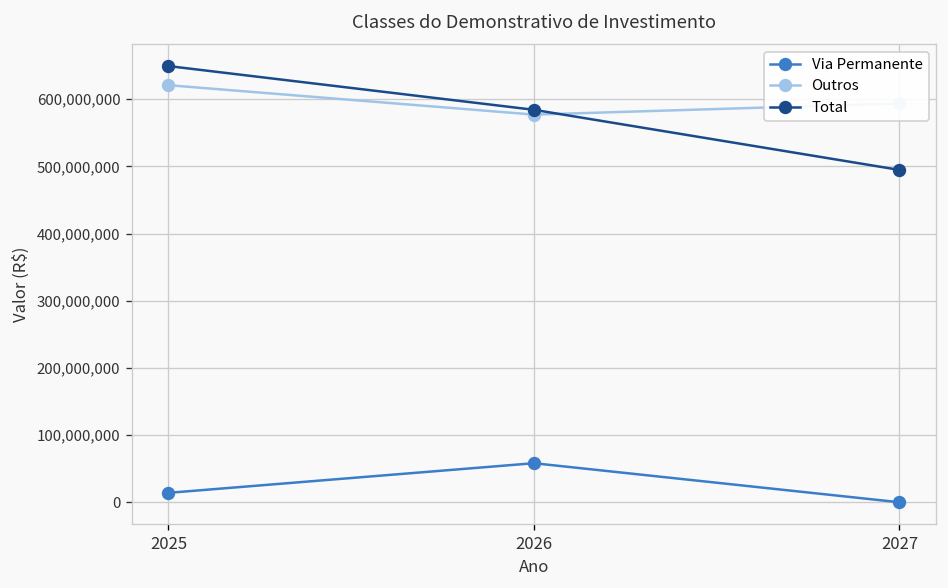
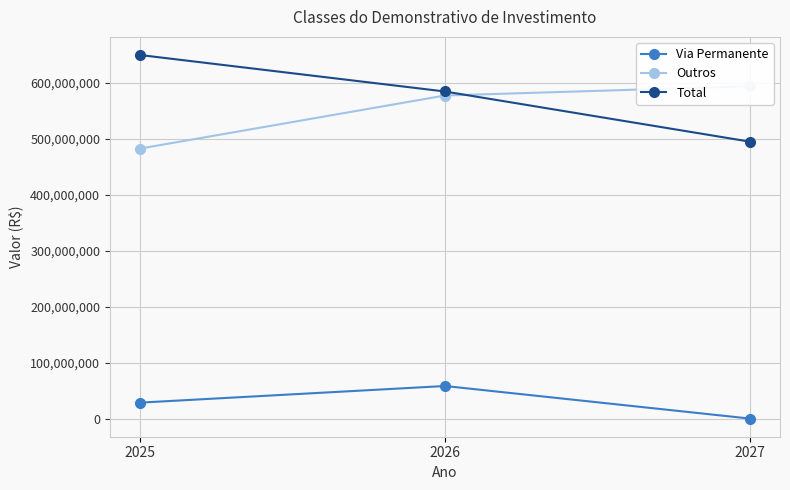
Via Permanente, 2025: 10,000,000 -> 30,000,000
Outros, 2025: 620,000,000 -> 480,000,000
